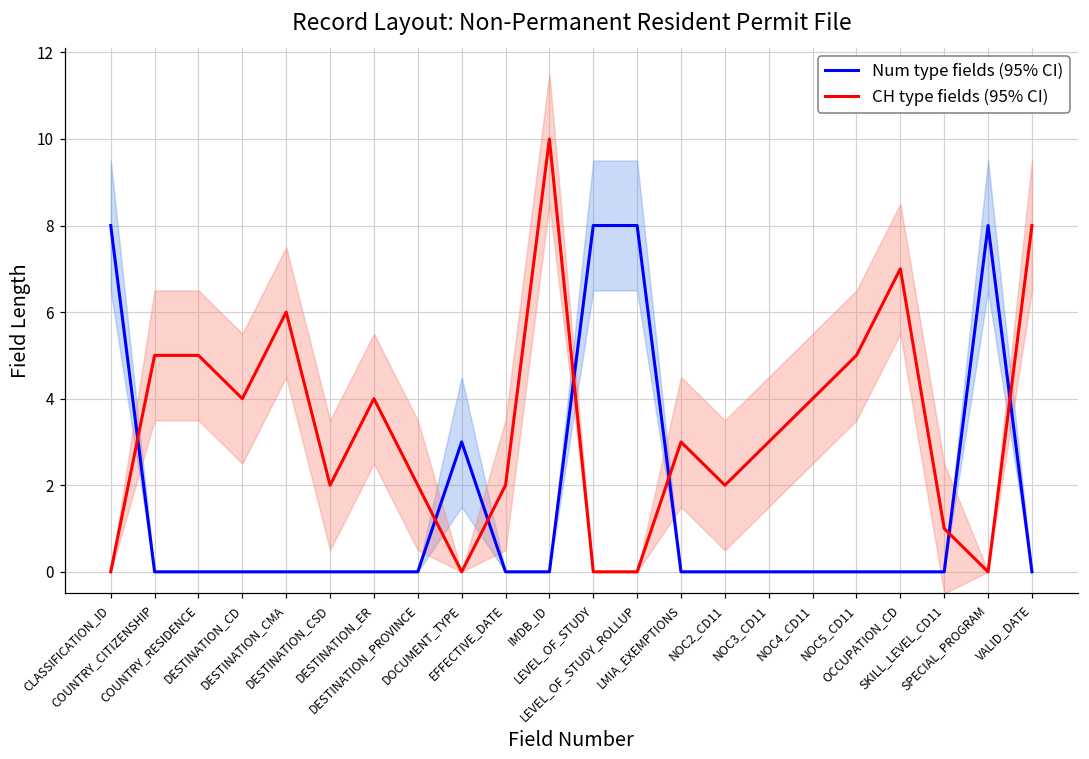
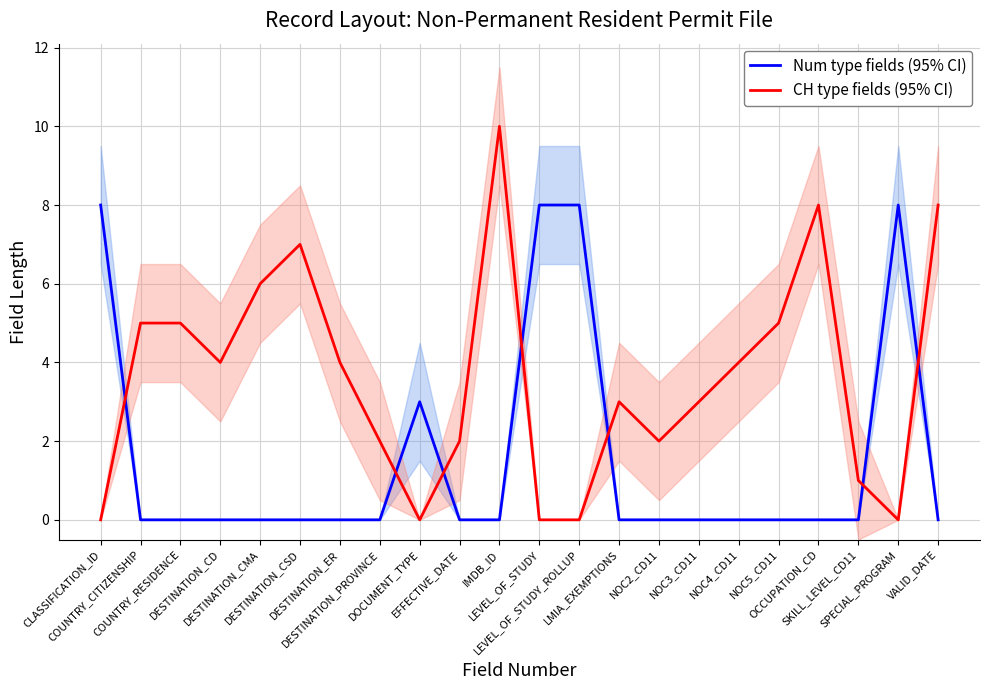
CH type fields (95% CI), DESTINATION_CSD: 2 -> 7
CH type fields (95% CI), OCCUPATION_CD: 7 -> 8
